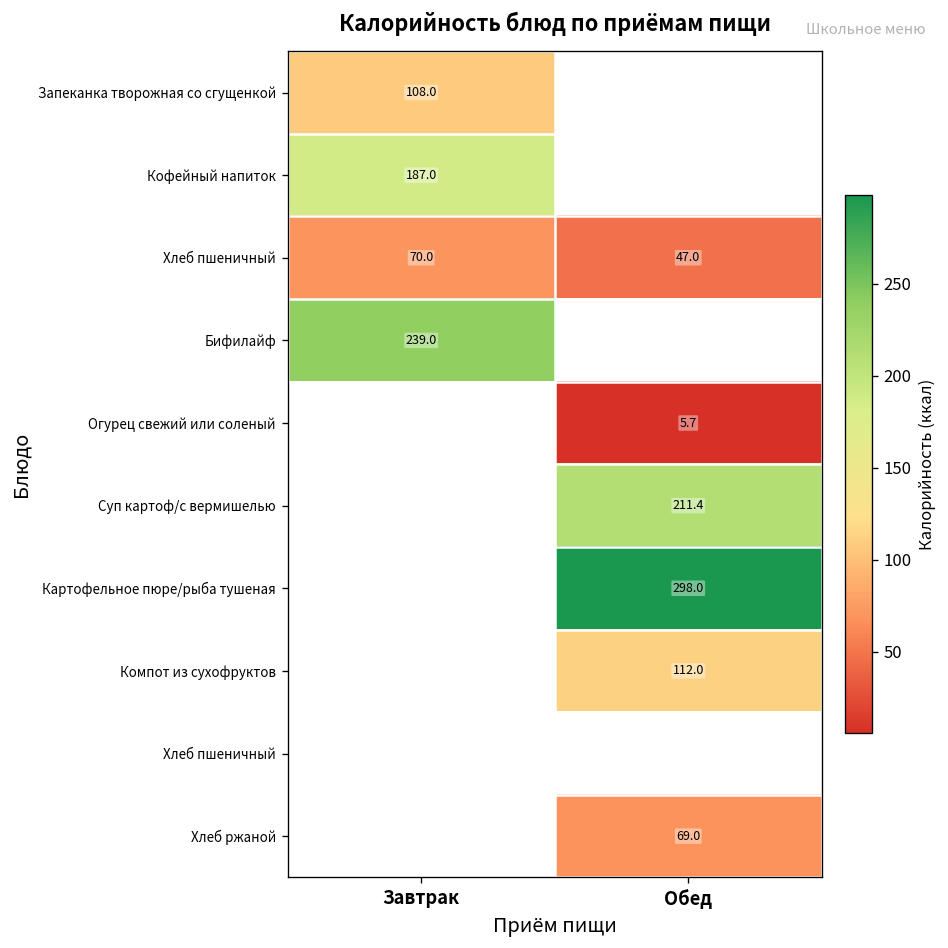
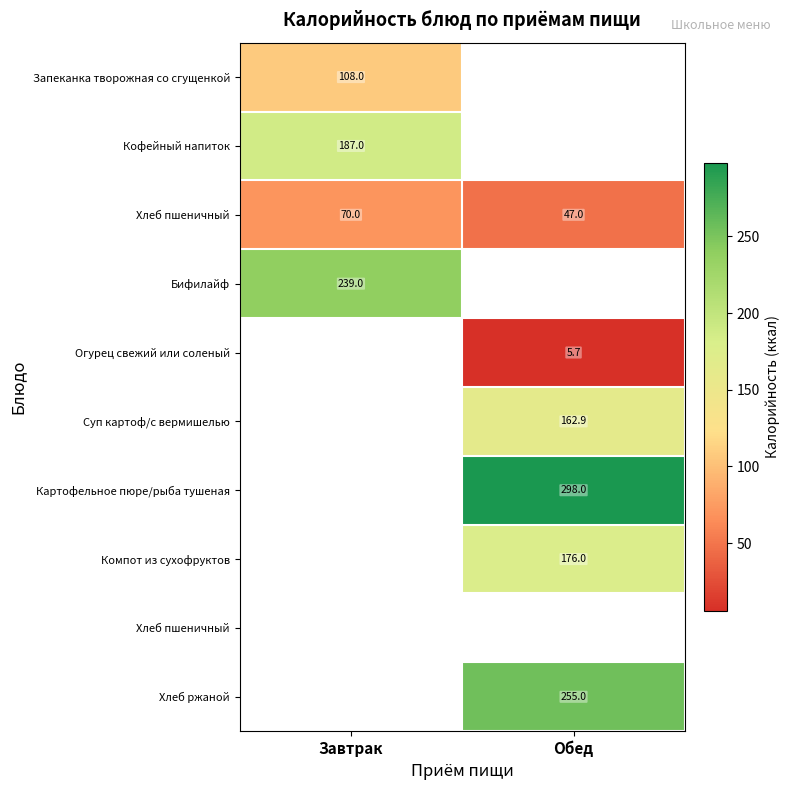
Суп картоф/с вермишелью, Обед: 211.4 -> 162.9
Компот из сухофруктов, Обед: 112.0 -> 176.0
Хлеб ржаной, Обед: 69.0 -> 255.0
